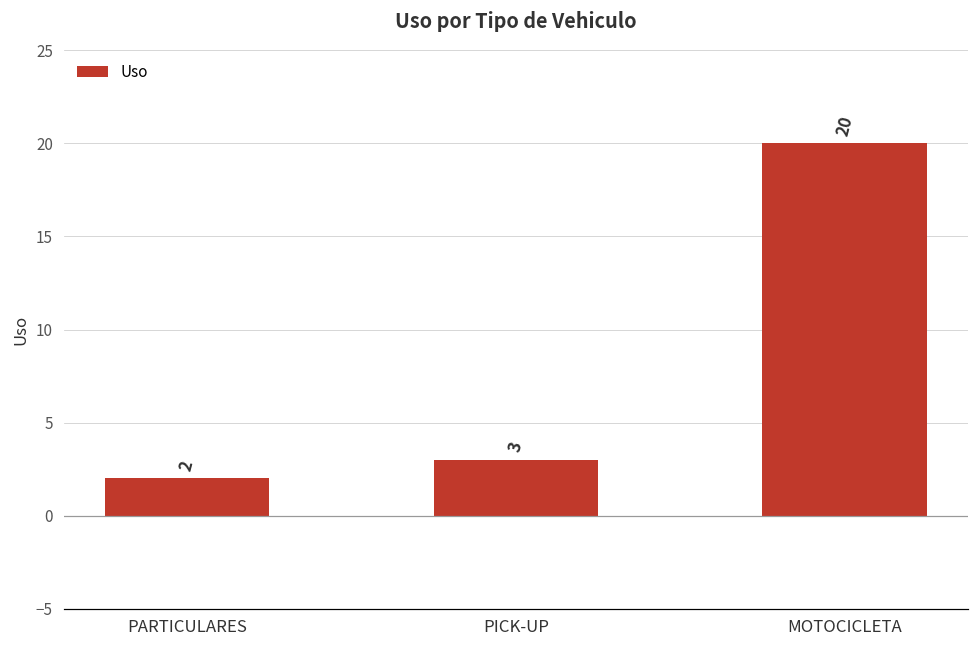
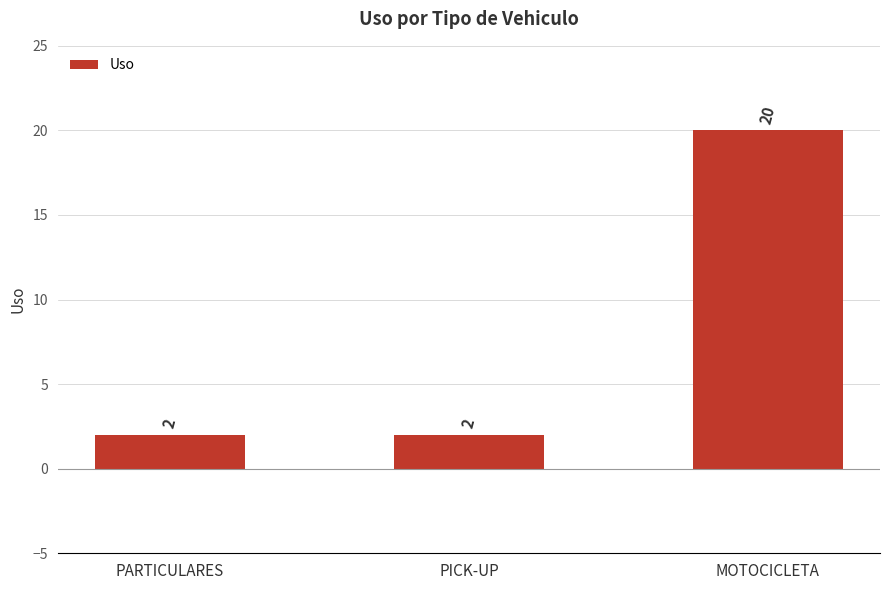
PICK-UP: 3 -> 2
